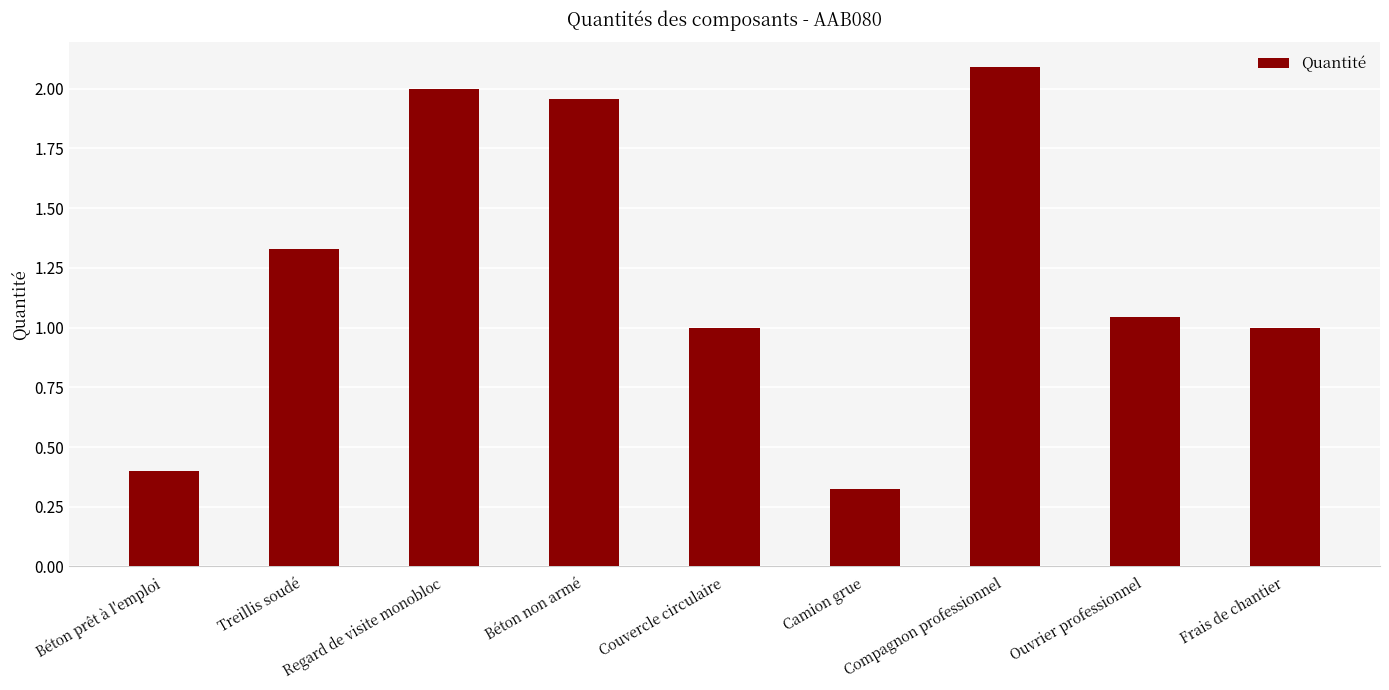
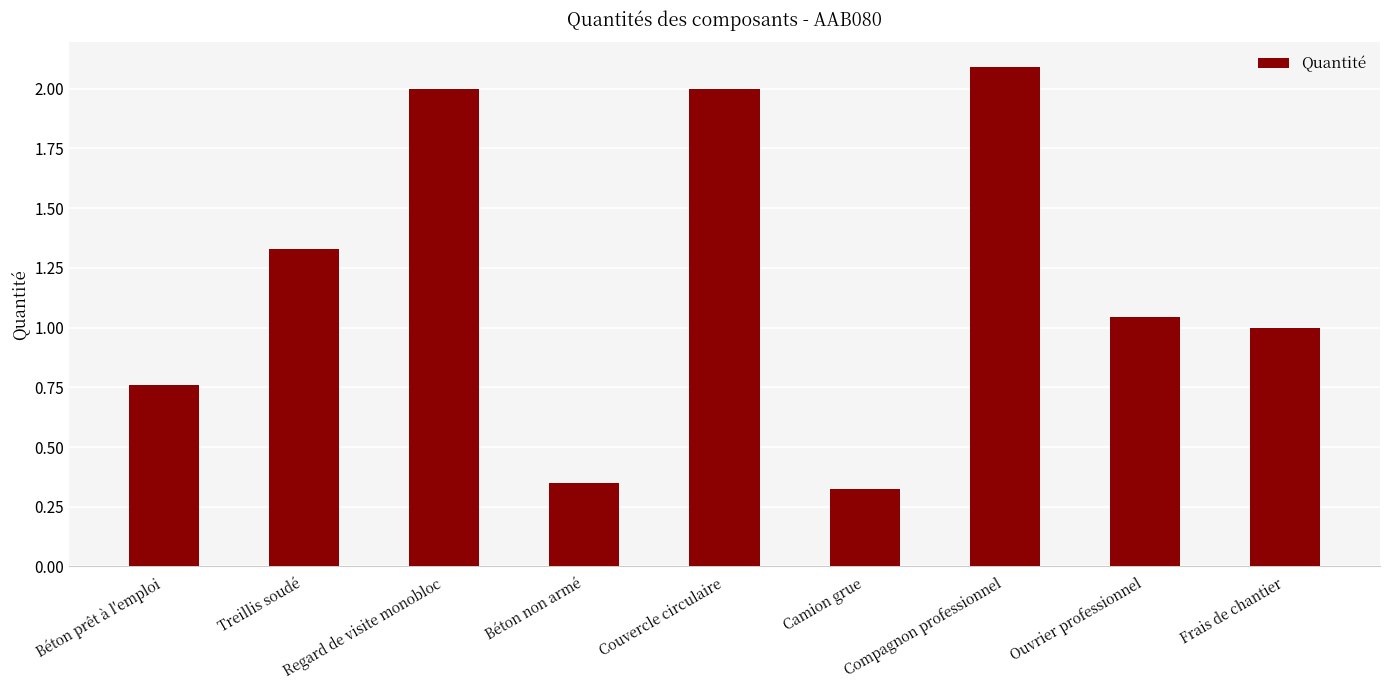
Béton prêt à l'emploi: 0.40 -> 0.76
Béton non armé: 1.96 -> 0.35
Couvercle circulaire: 1 -> 2
